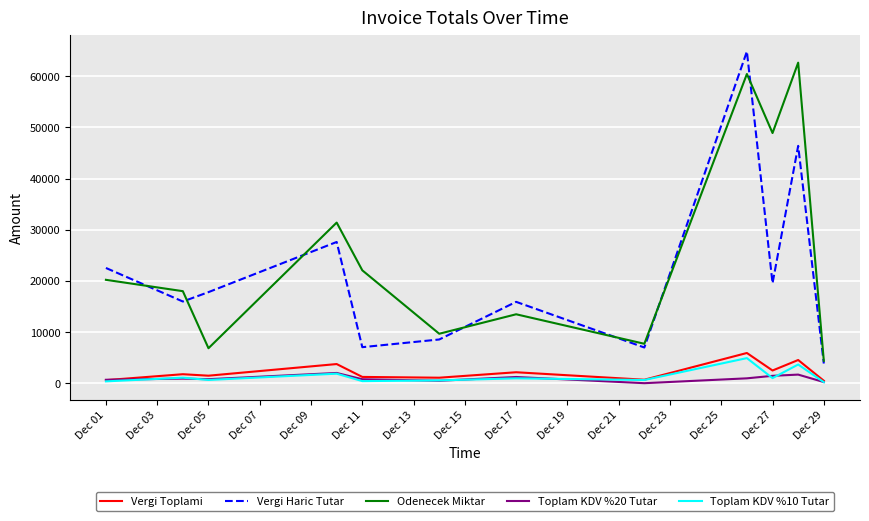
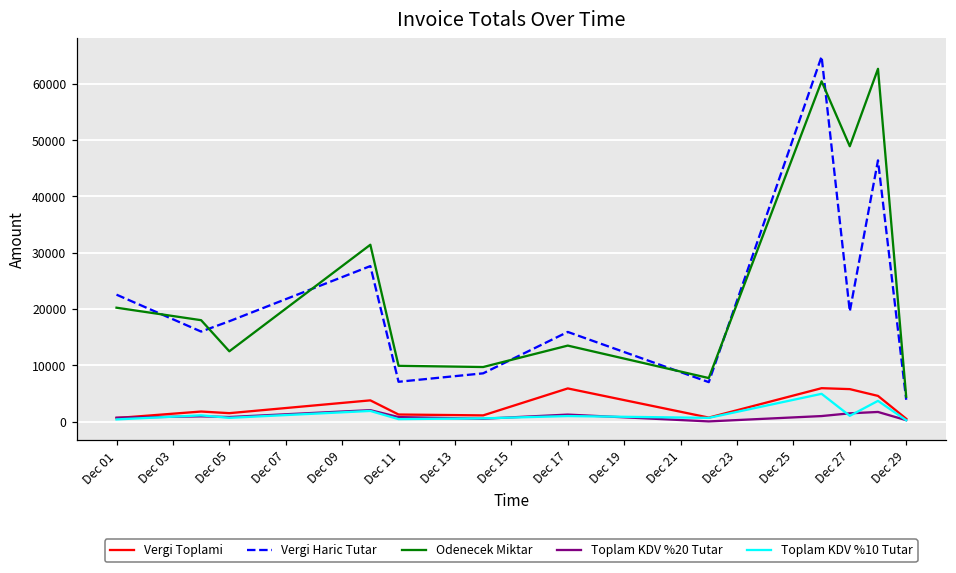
Odenecek Miktar, Dec 05: 7000 -> 13000
Odenecek Miktar, Dec 11: 22000 -> 10000
Vergi Toplami, Dec 17: 2000 -> 6000
Vergi Toplami, Dec 27: 3000 -> 6000
